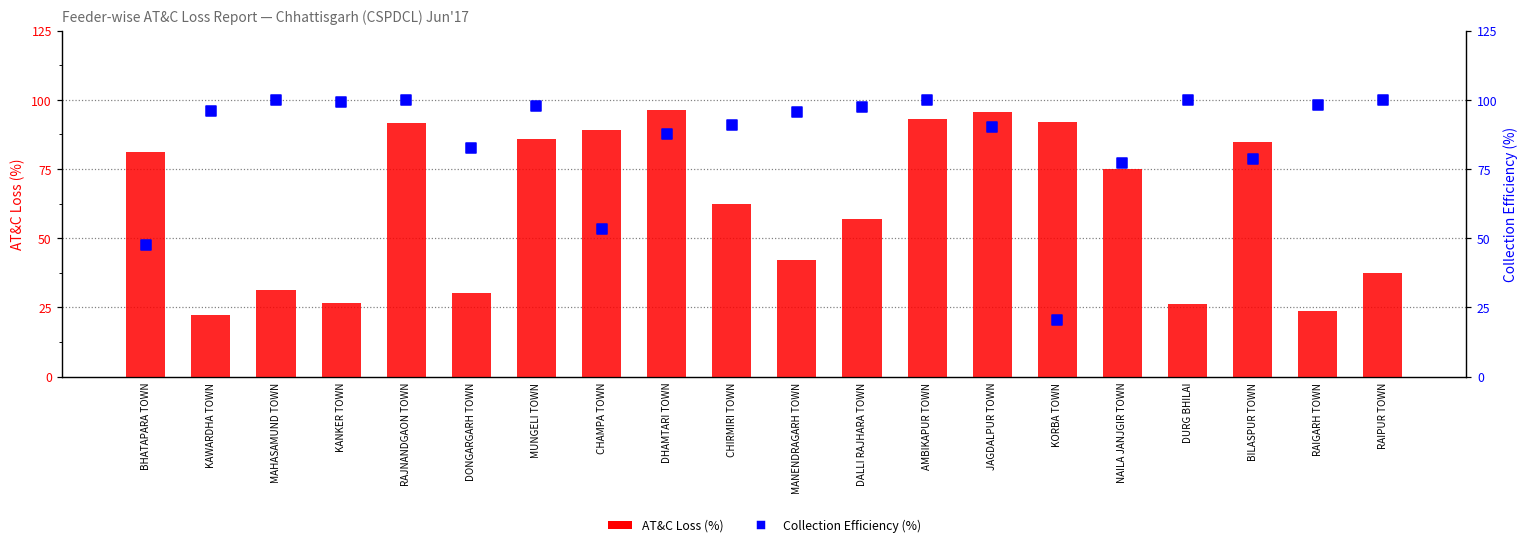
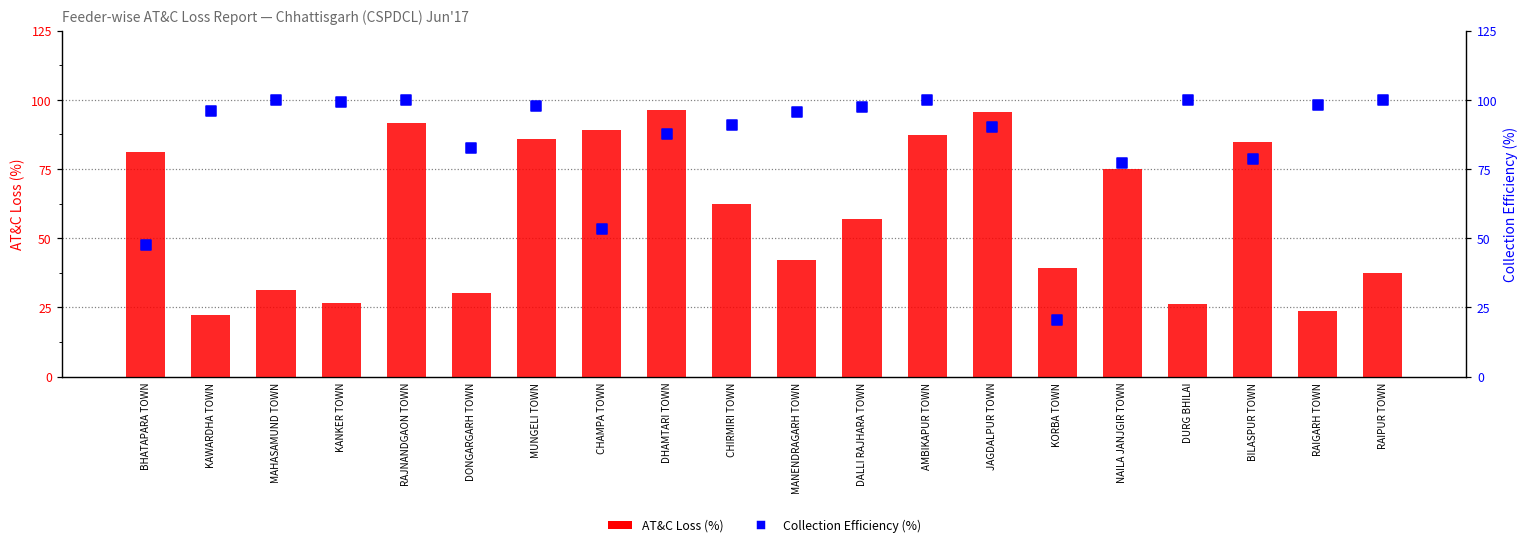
AT&C Loss (%), AMBIKAPUR TOWN: 93 -> 87
AT&C Loss (%), KORBA TOWN: 92 -> 39
